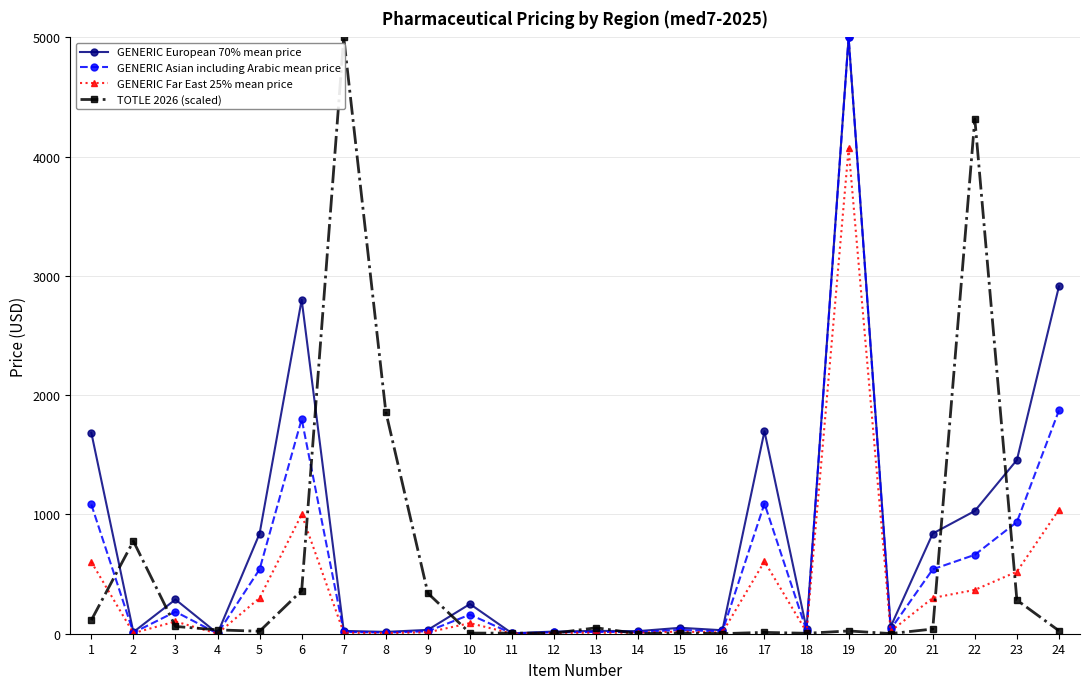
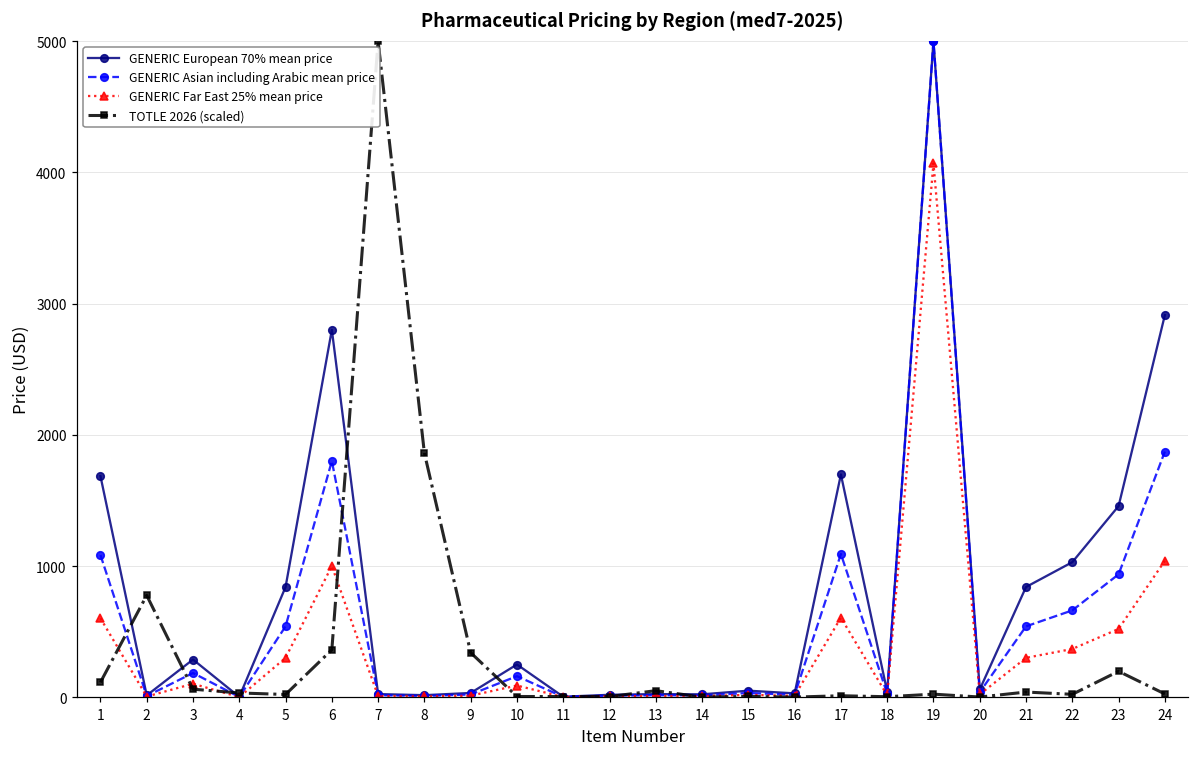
TOTLE 2026 (scaled), 22: 4320 -> 20
TOTLE 2026 (scaled), 23: 280 -> 200
